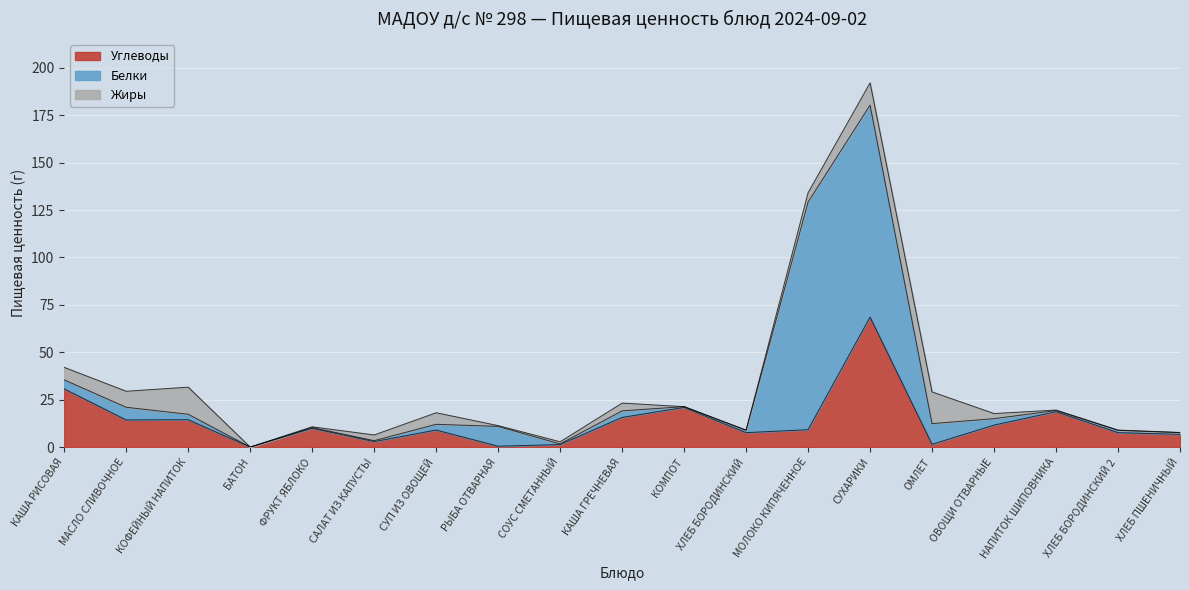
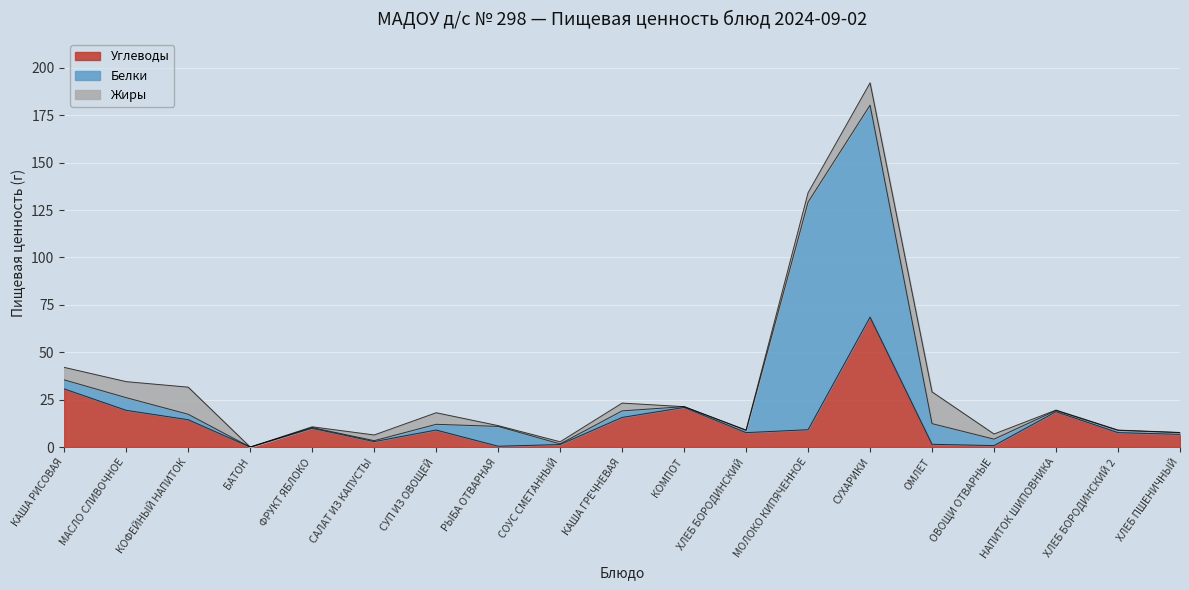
Углеводы, МАСЛО СЛИВОЧНОЕ: 14 -> 19
Углеводы, ОВОЩИ ОТВАРНЫЕ: 12 -> 1
